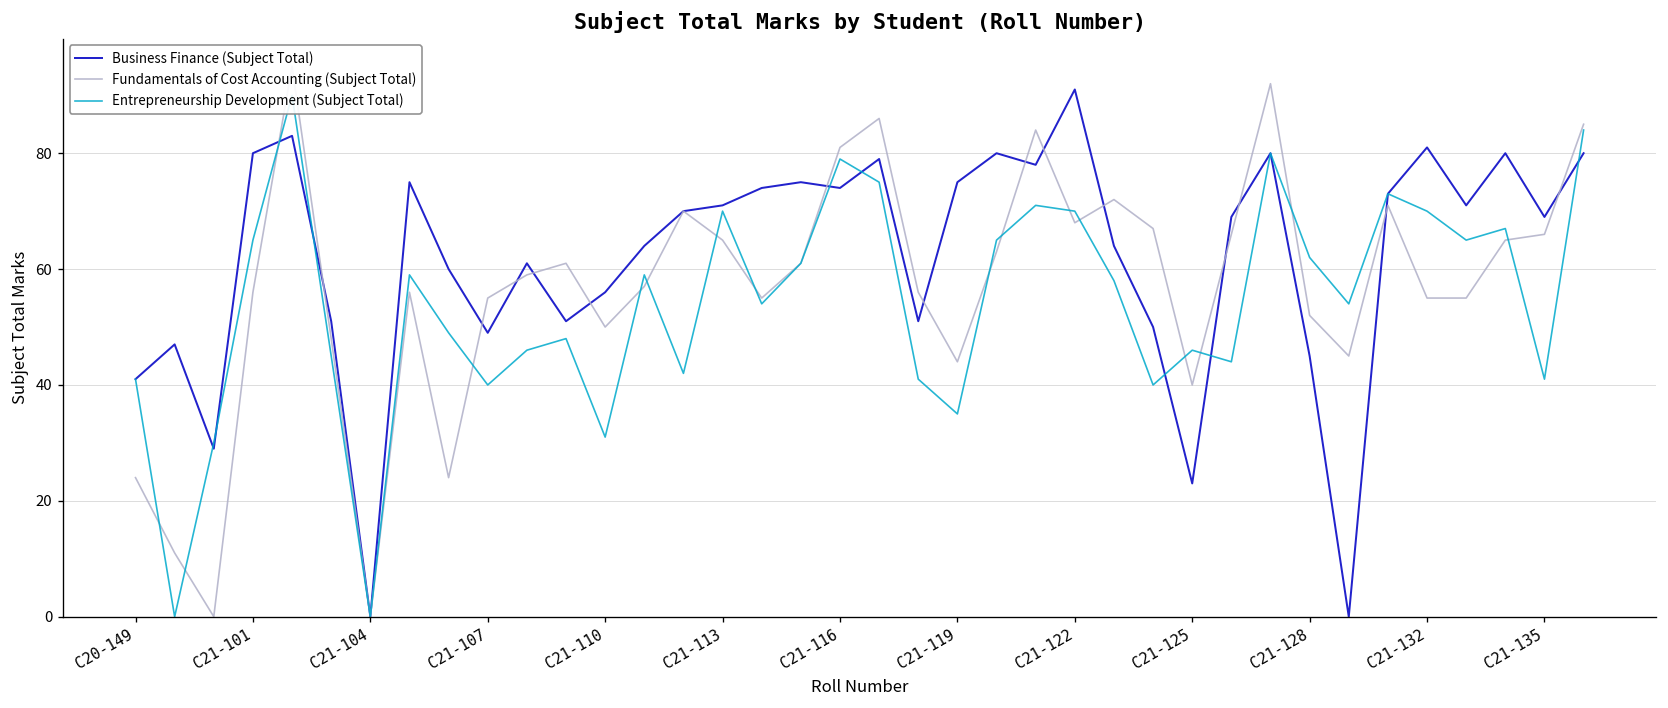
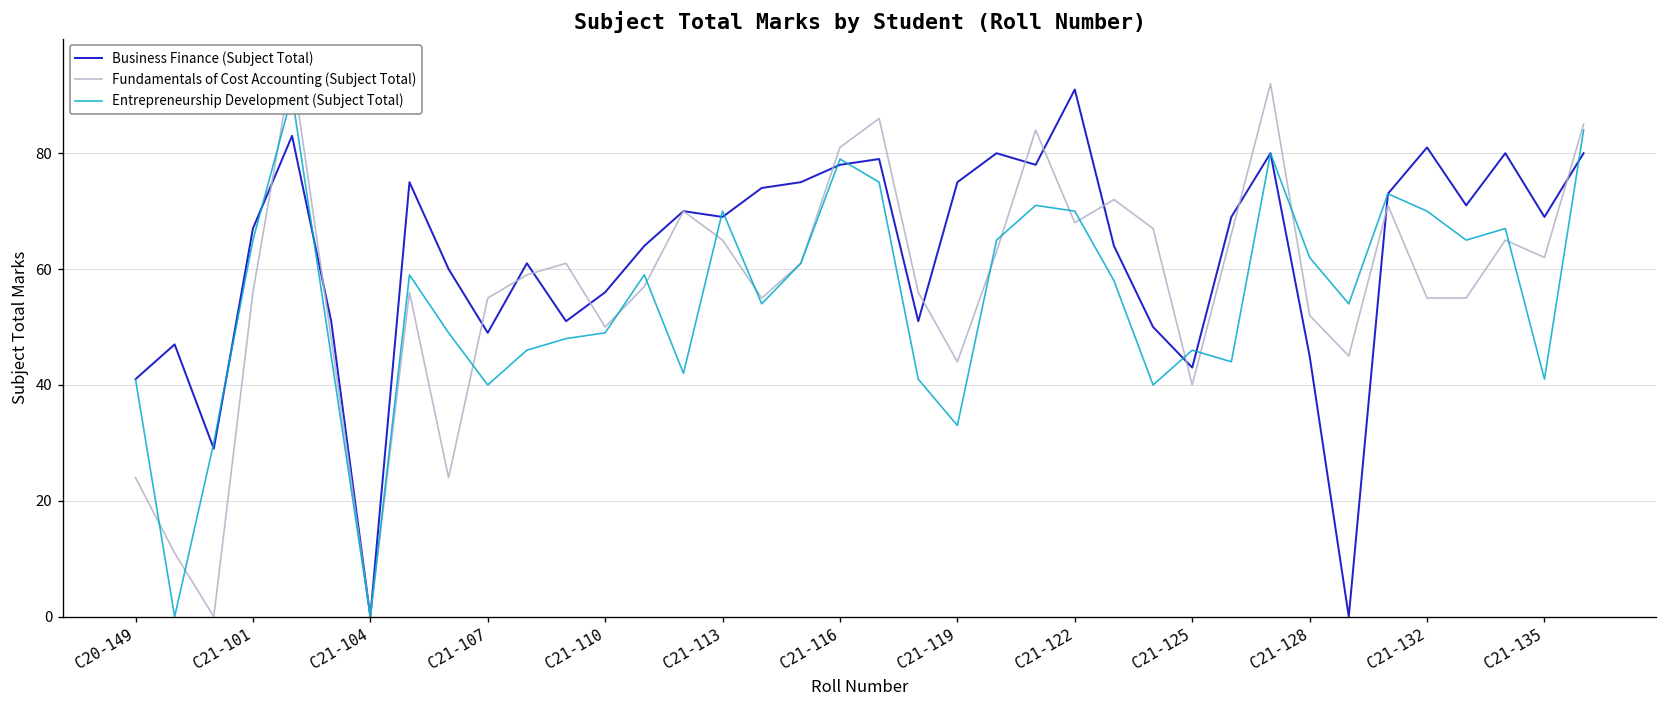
Business Finance (Subject Total), C21-101: 80 -> 67
Entrepreneurship Development (Subject Total), C21-110: 31 -> 49
Business Finance (Subject Total), C21-113: 71 -> 69
Business Finance (Subject Total), C21-116: 74 -> 78
Entrepreneurship Development (Subject Total), C21-119: 35 -> 33
Business Finance (Subject Total), C21-125: 23 -> 43
Fundamentals of Cost Accounting (Subject Total), C21-135: 66 -> 62
